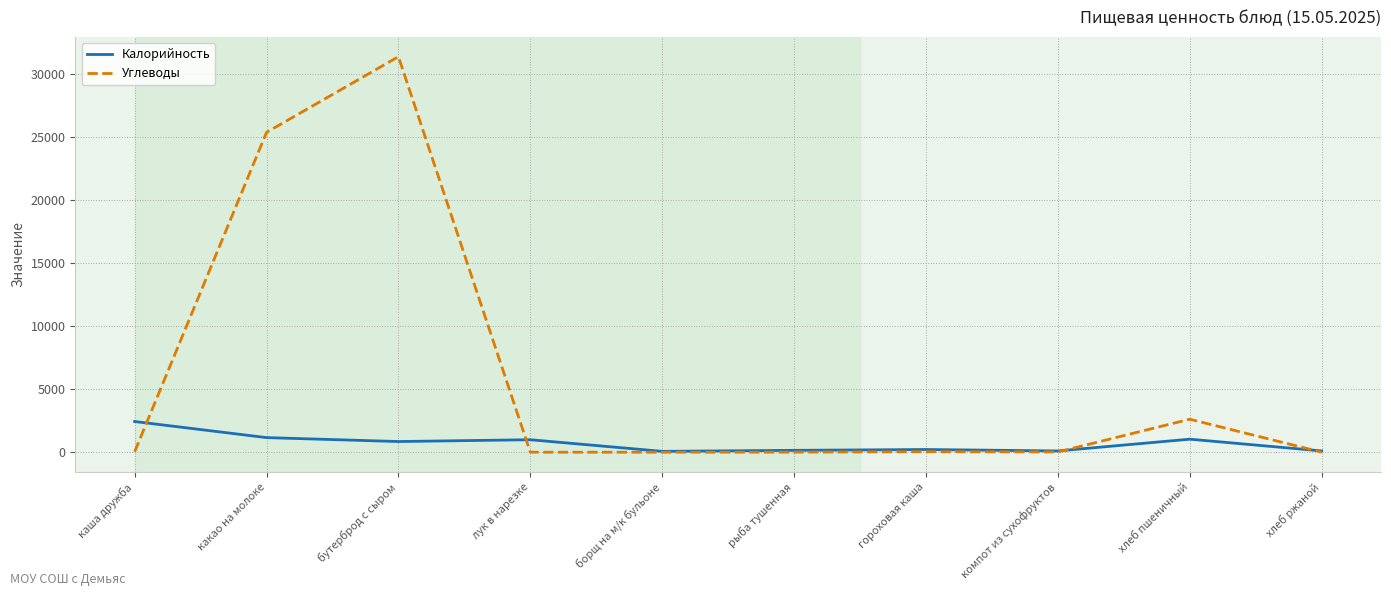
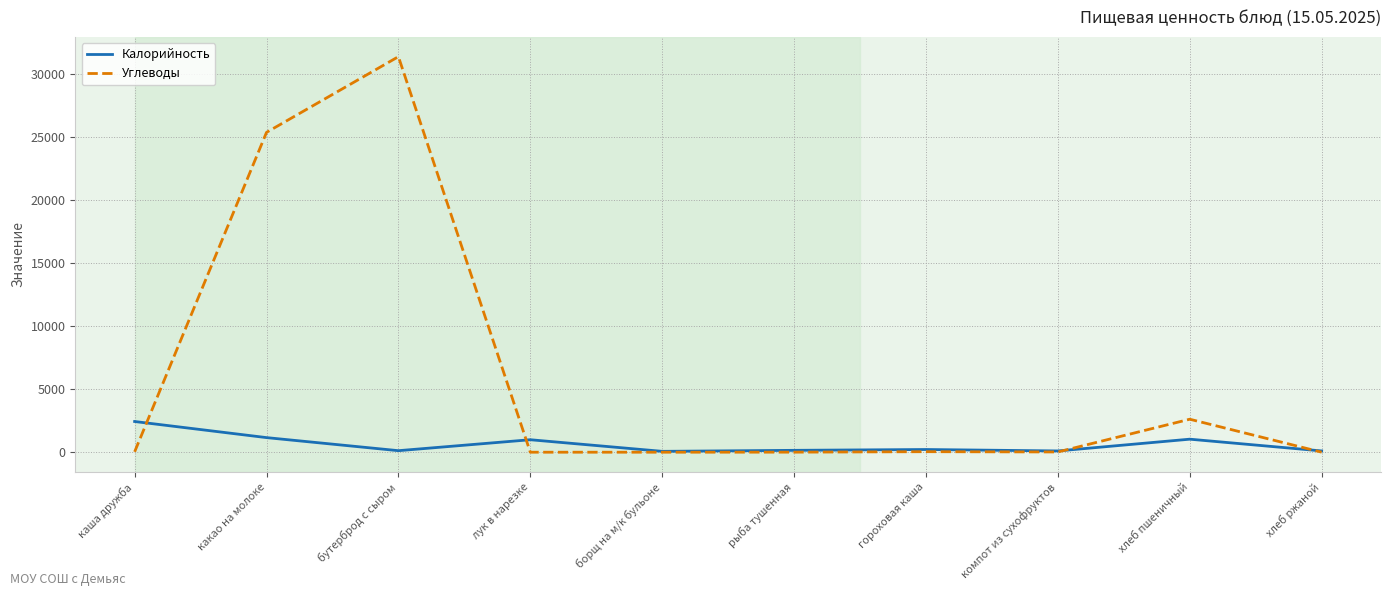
Калорийность, бутерброд с сыром: 900 -> 100
